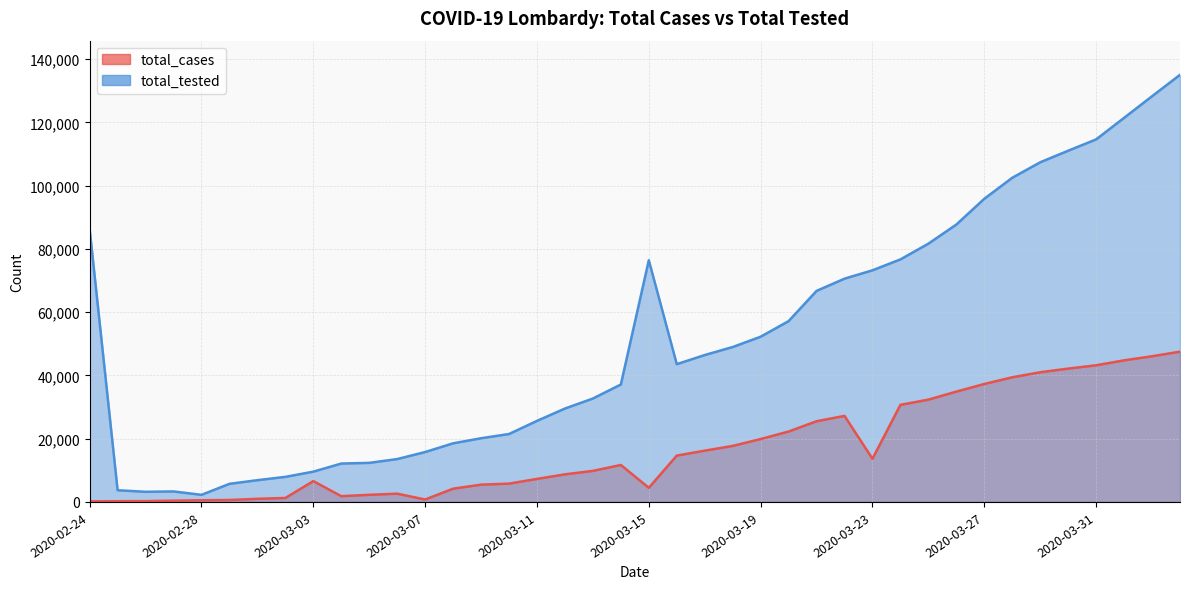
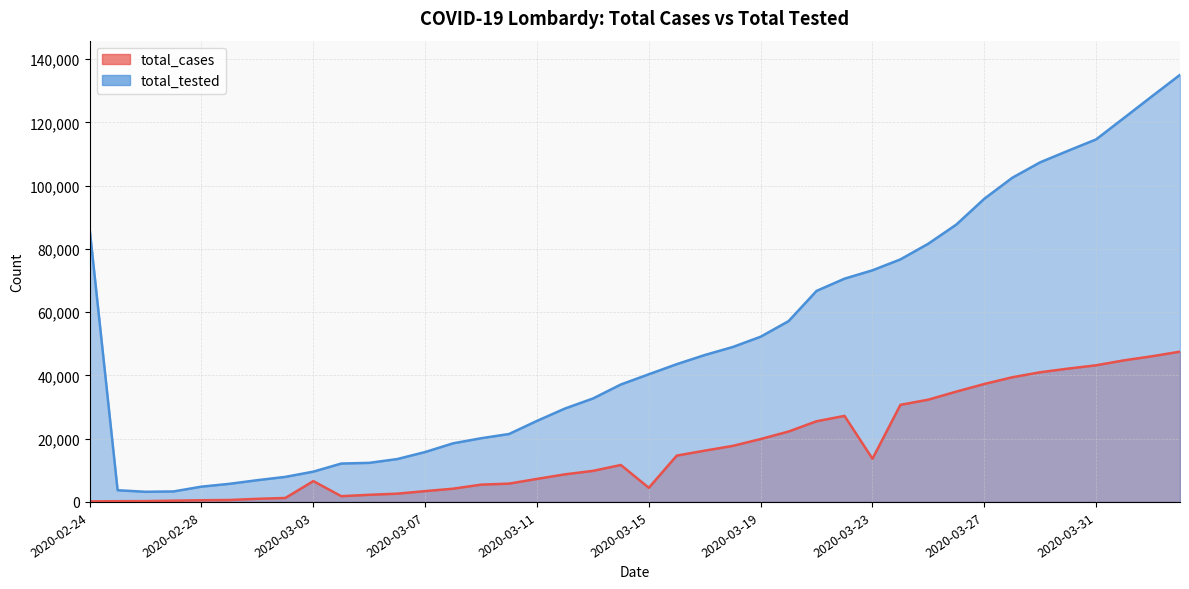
total_tested, 2020-02-28: 2,000 -> 5,000
total_cases, 2020-03-07: 1,000 -> 3,000
total_tested, 2020-03-15: 76,000 -> 40,000
